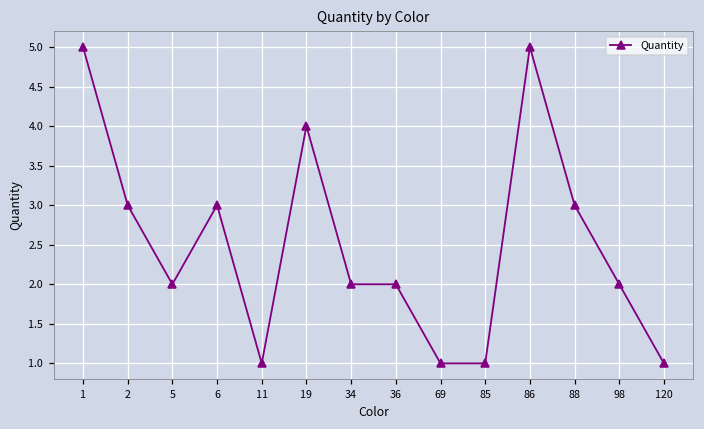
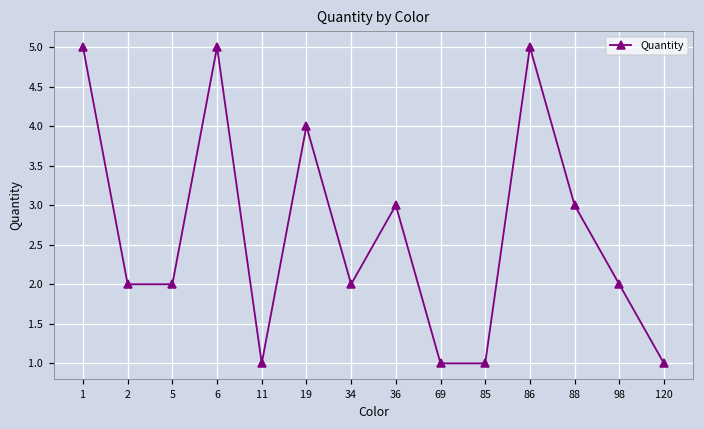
2: 3 -> 2
6: 3 -> 5
36: 2 -> 3
